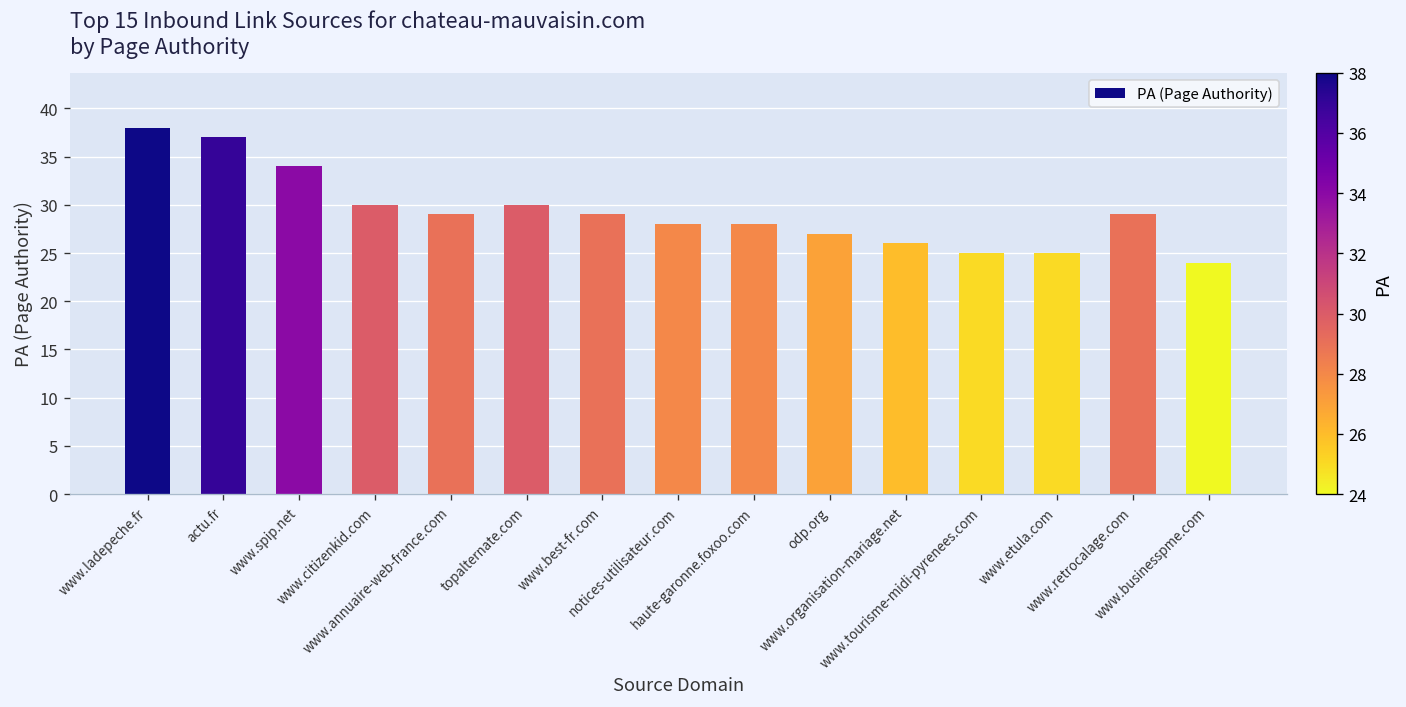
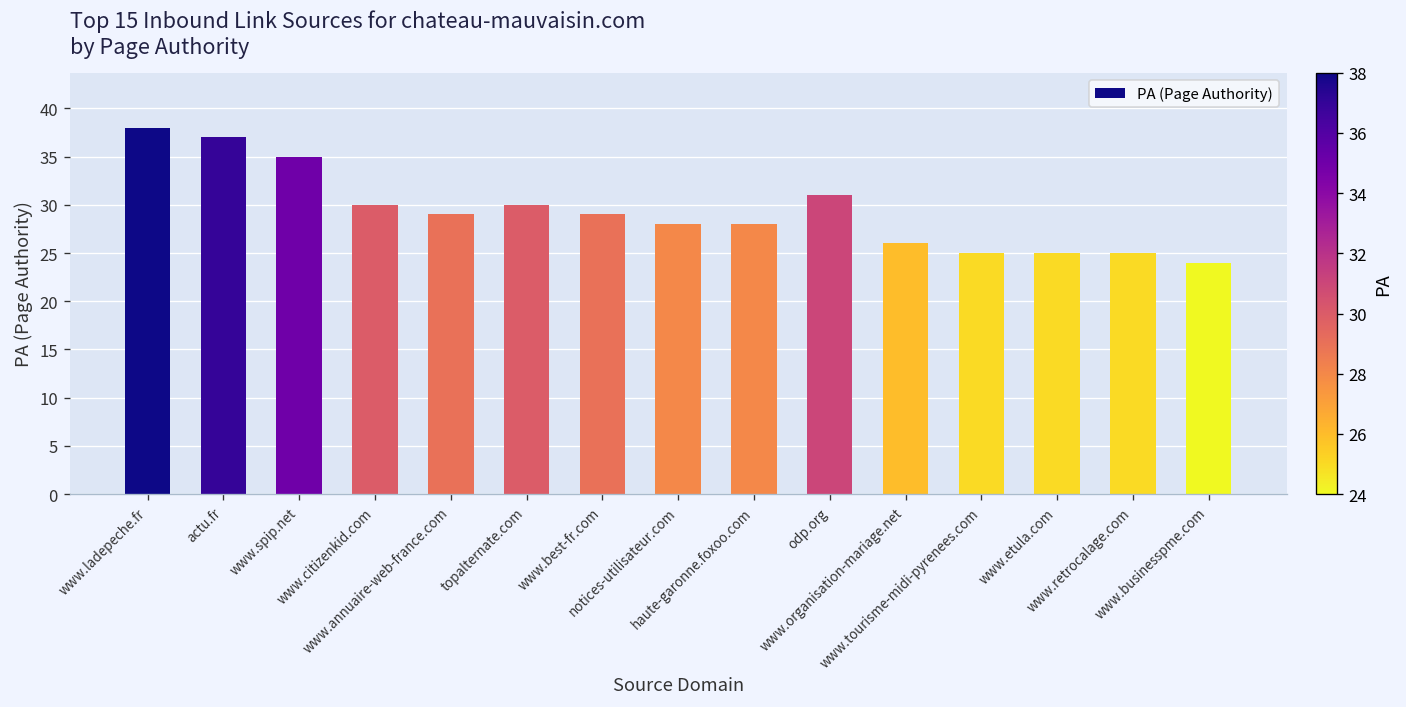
www.spip.net: 34 -> 35
odp.org: 27 -> 31
www.retrocalage.com: 29 -> 25
